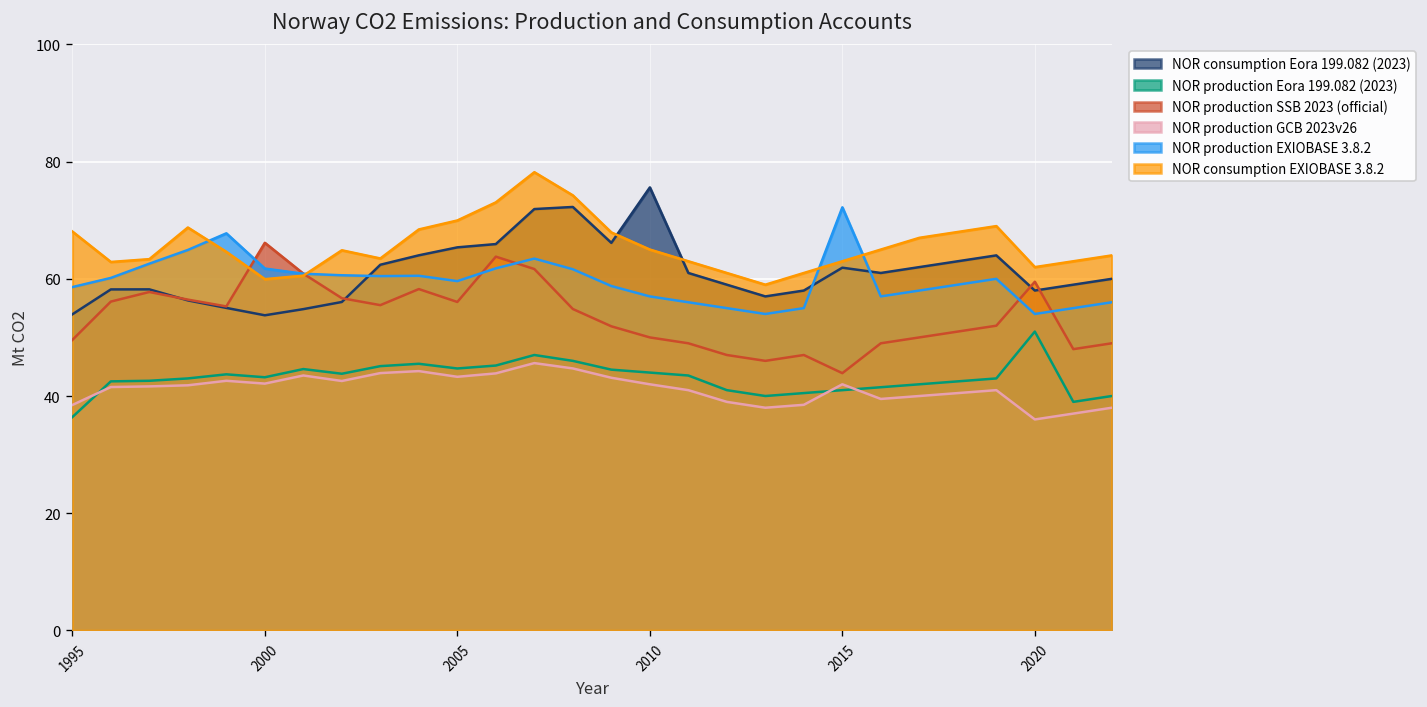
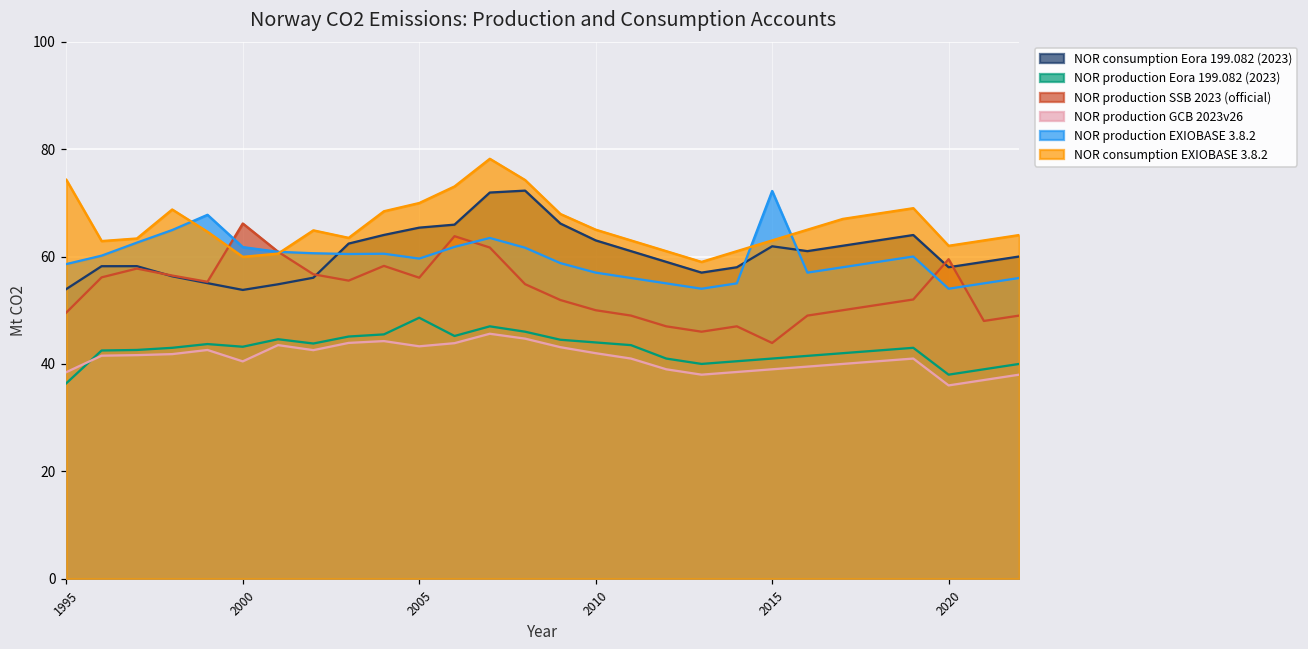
NOR consumption EXIOBASE 3.8.2, 1995: 68 -> 74
NOR production GCB 2023v26, 2000: 42 -> 40
NOR production Eora 199.082 (2023), 2005: 45 -> 49
NOR consumption Eora 199.082 (2023), 2010: 76 -> 63
NOR production GCB 2023v26, 2015: 42 -> 39
NOR production Eora 199.082 (2023), 2020: 51 -> 38
